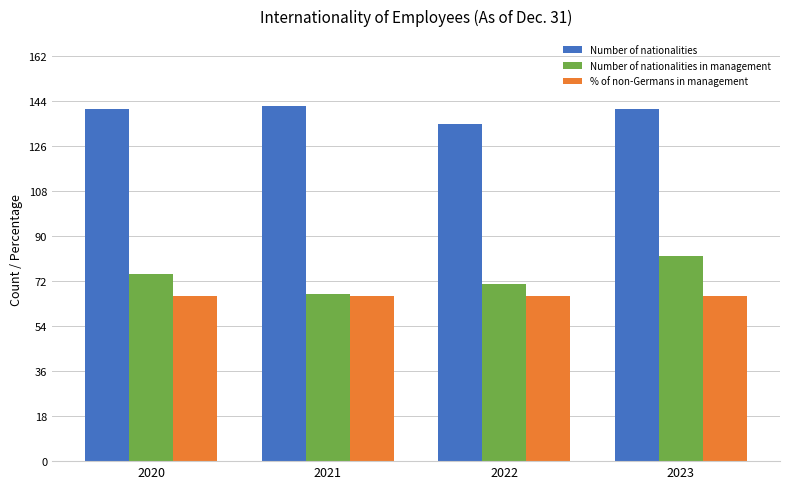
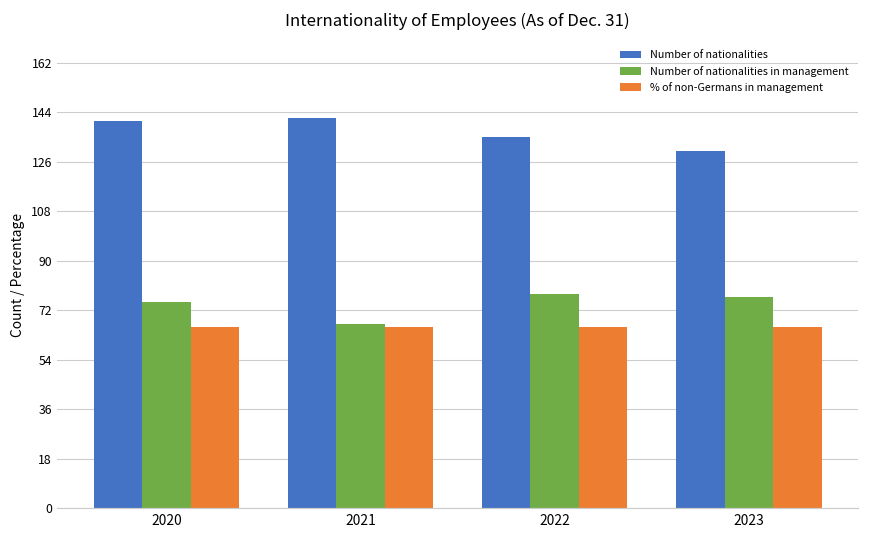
Number of nationalities in management, 2022: 71 -> 78
Number of nationalities, 2023: 141 -> 130
Number of nationalities in management, 2023: 82 -> 77
